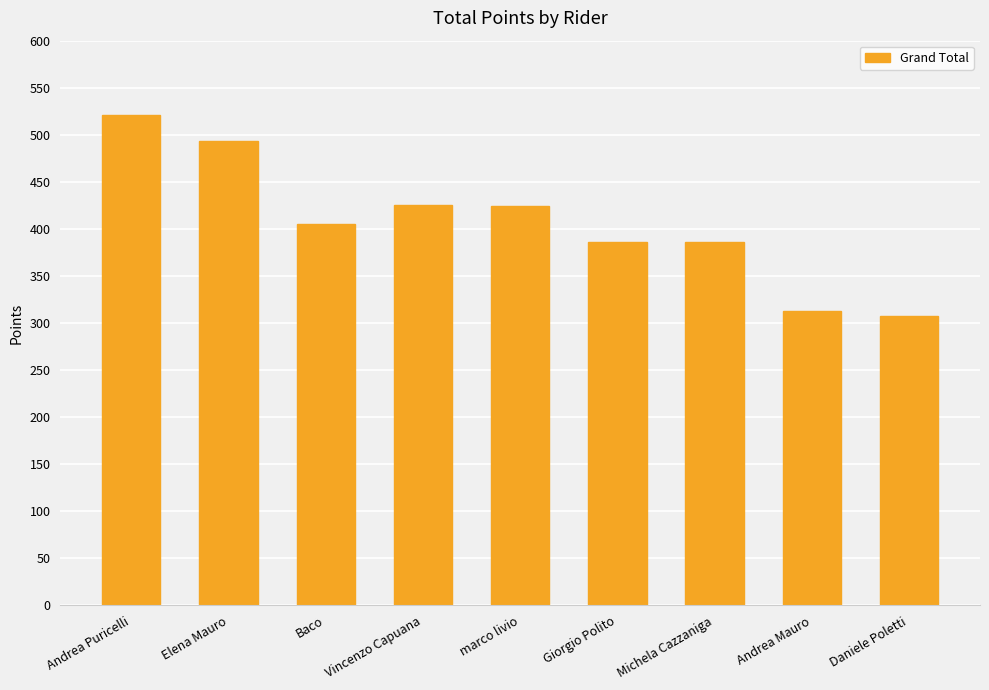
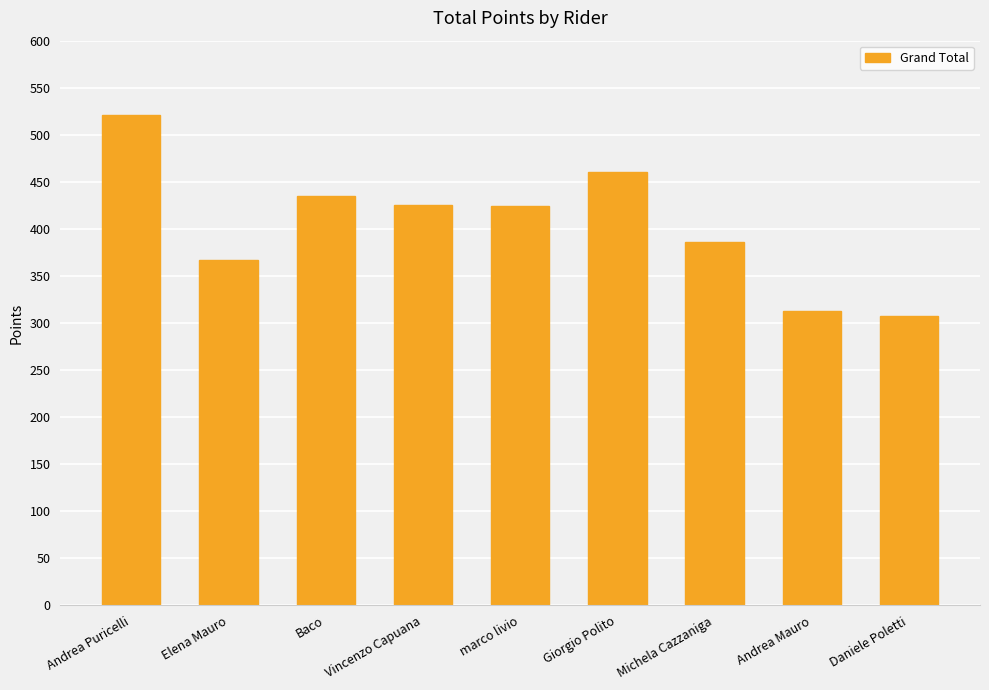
Elena Mauro: 490 -> 370
Baco: 410 -> 440
Giorgio Polito: 390 -> 460
